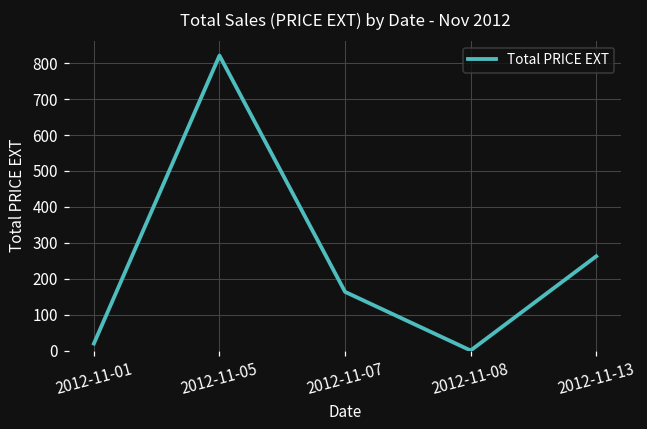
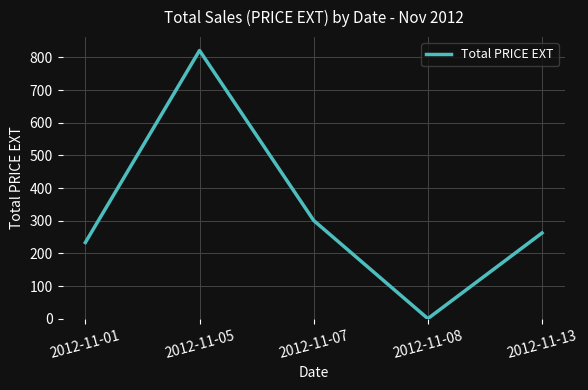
2012-11-01: 20 -> 230
2012-11-07: 160 -> 300
